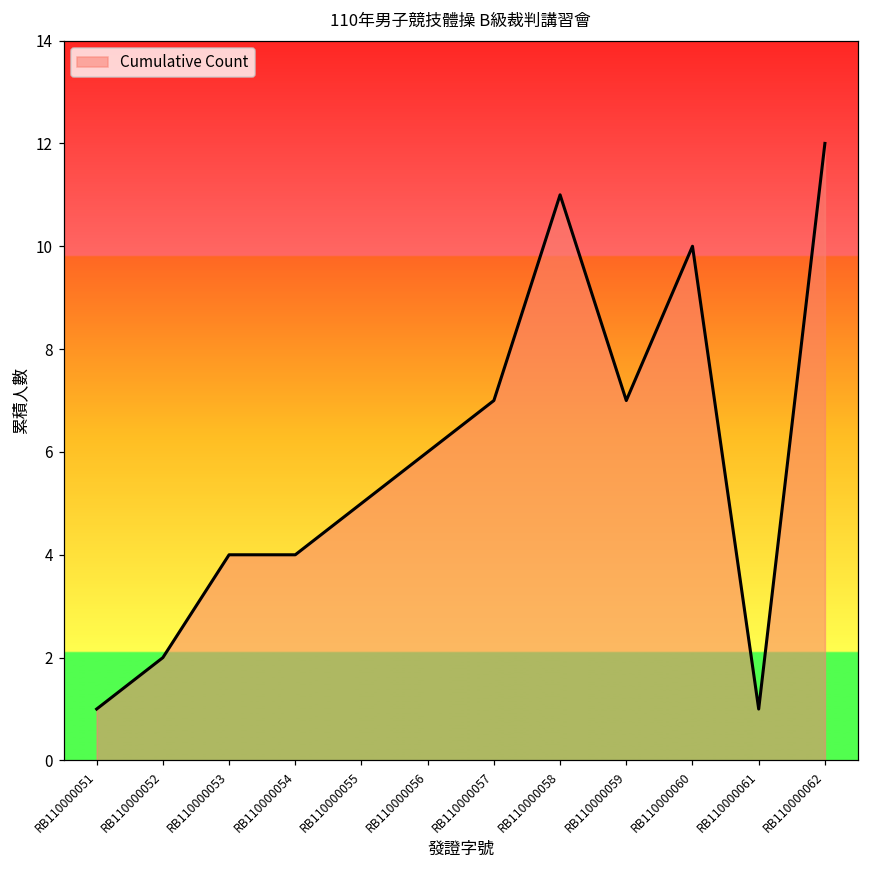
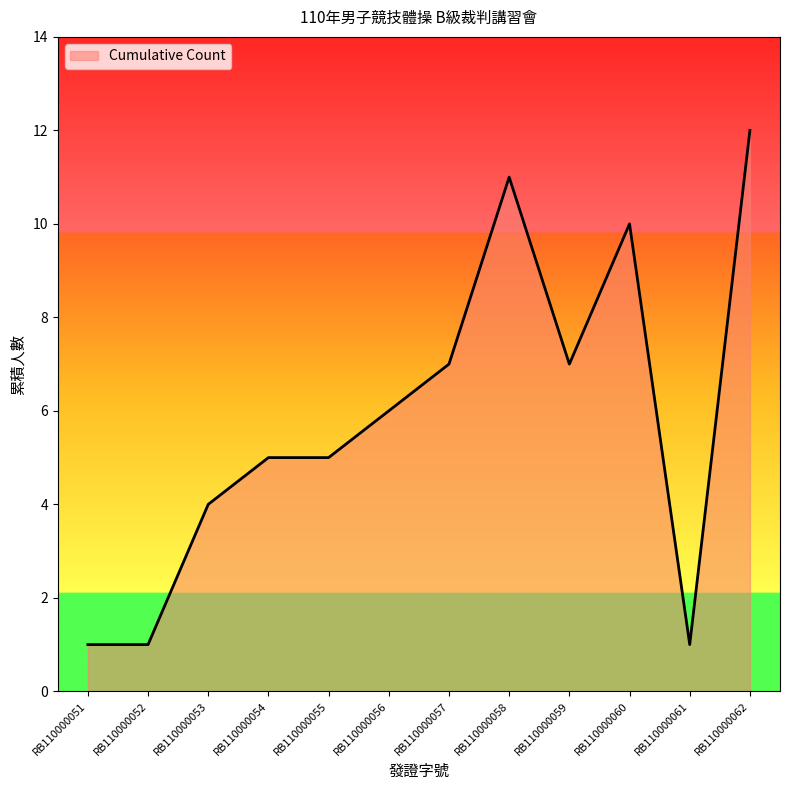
RB110000052: 2 -> 1
RB110000054: 4 -> 5
